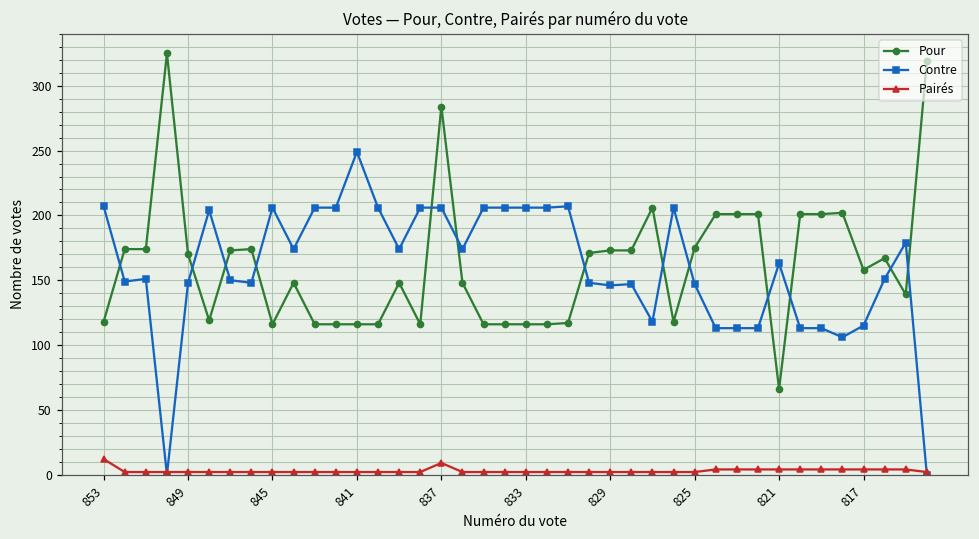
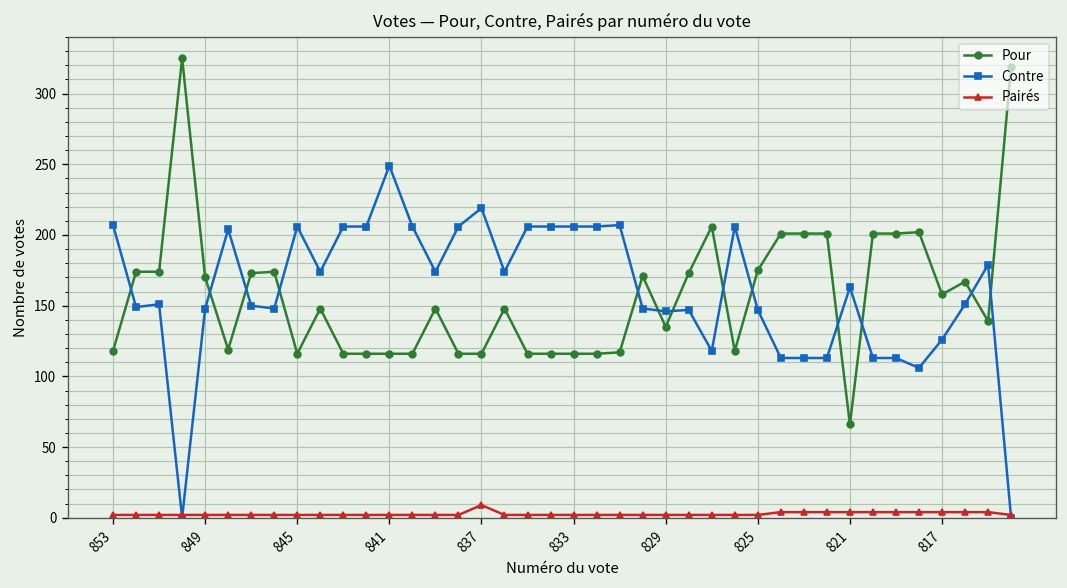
Pairés, 853: 12 -> 2
Pour, 837: 284 -> 116
Contre, 837: 206 -> 219
Pour, 829: 173 -> 135
Contre, 817: 115 -> 126
